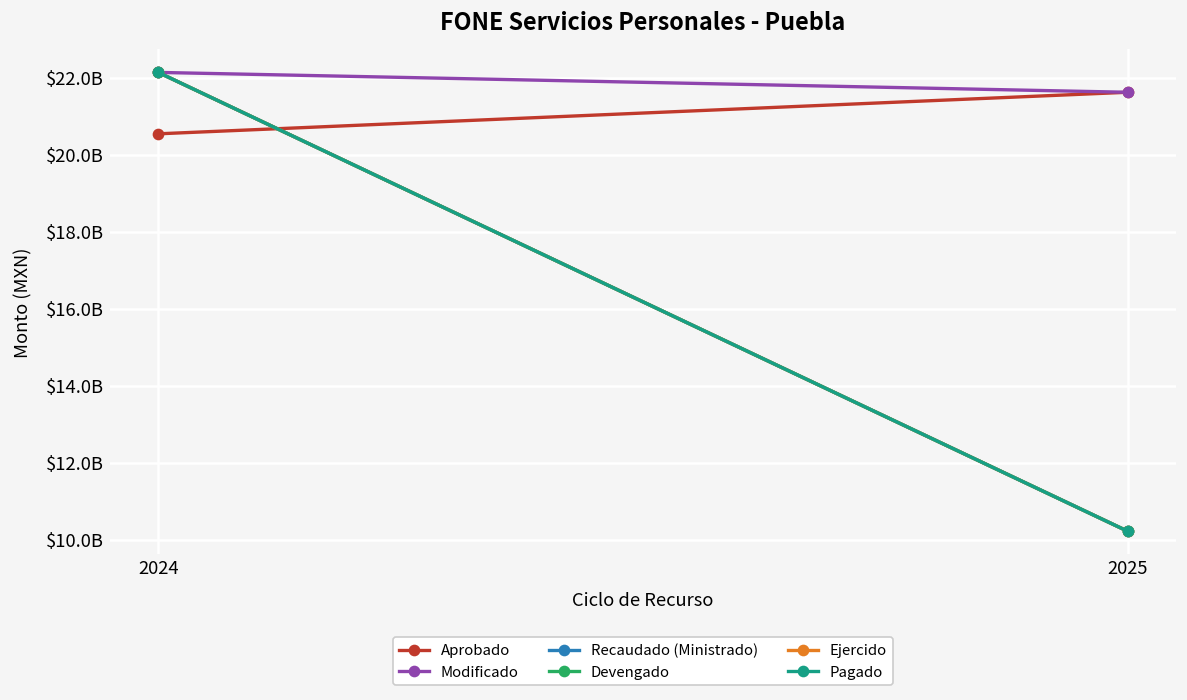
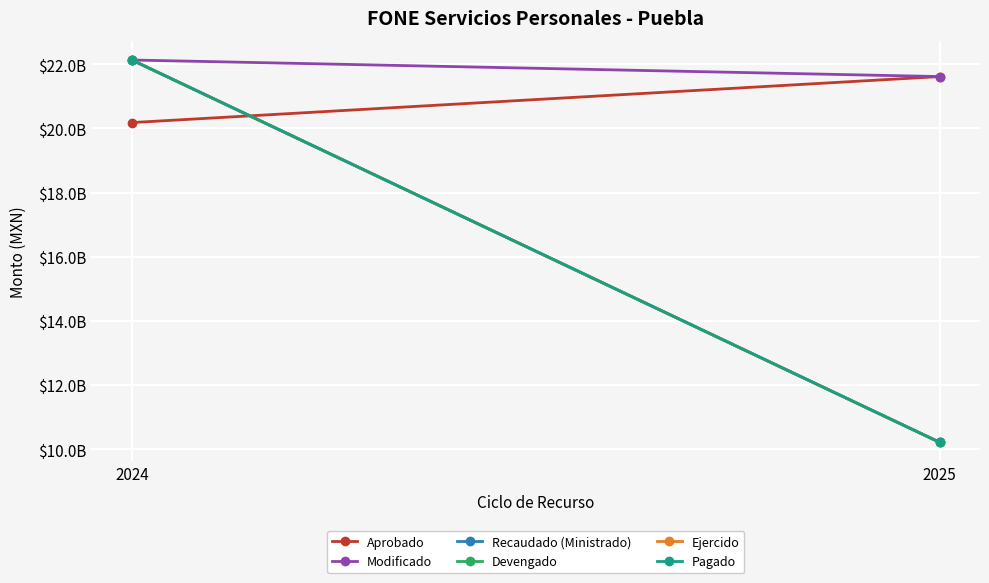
Aprobado, 2024: $20500000000 -> $20200000000
